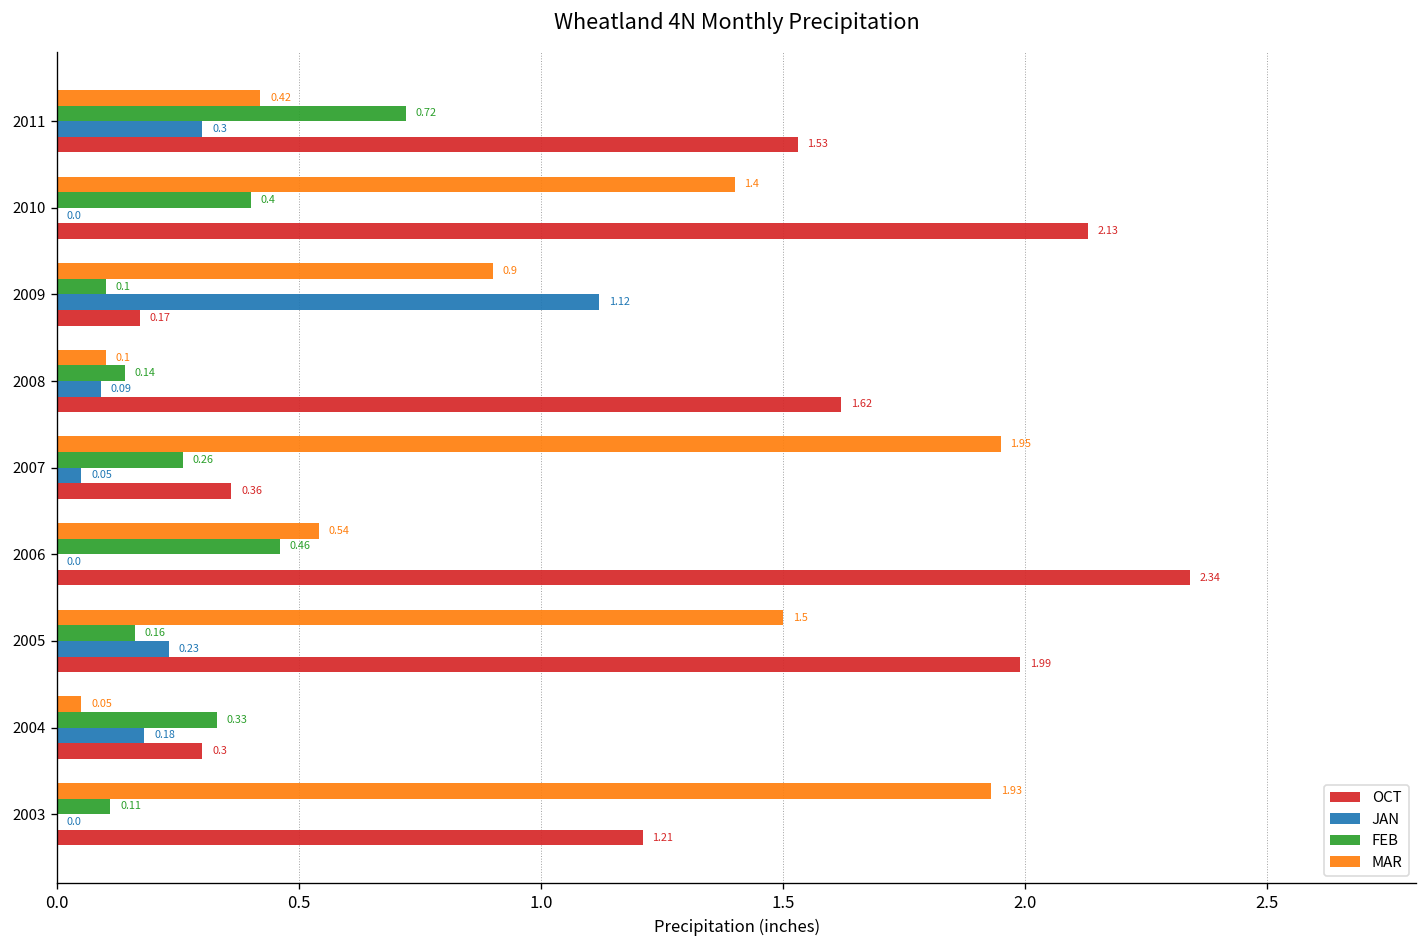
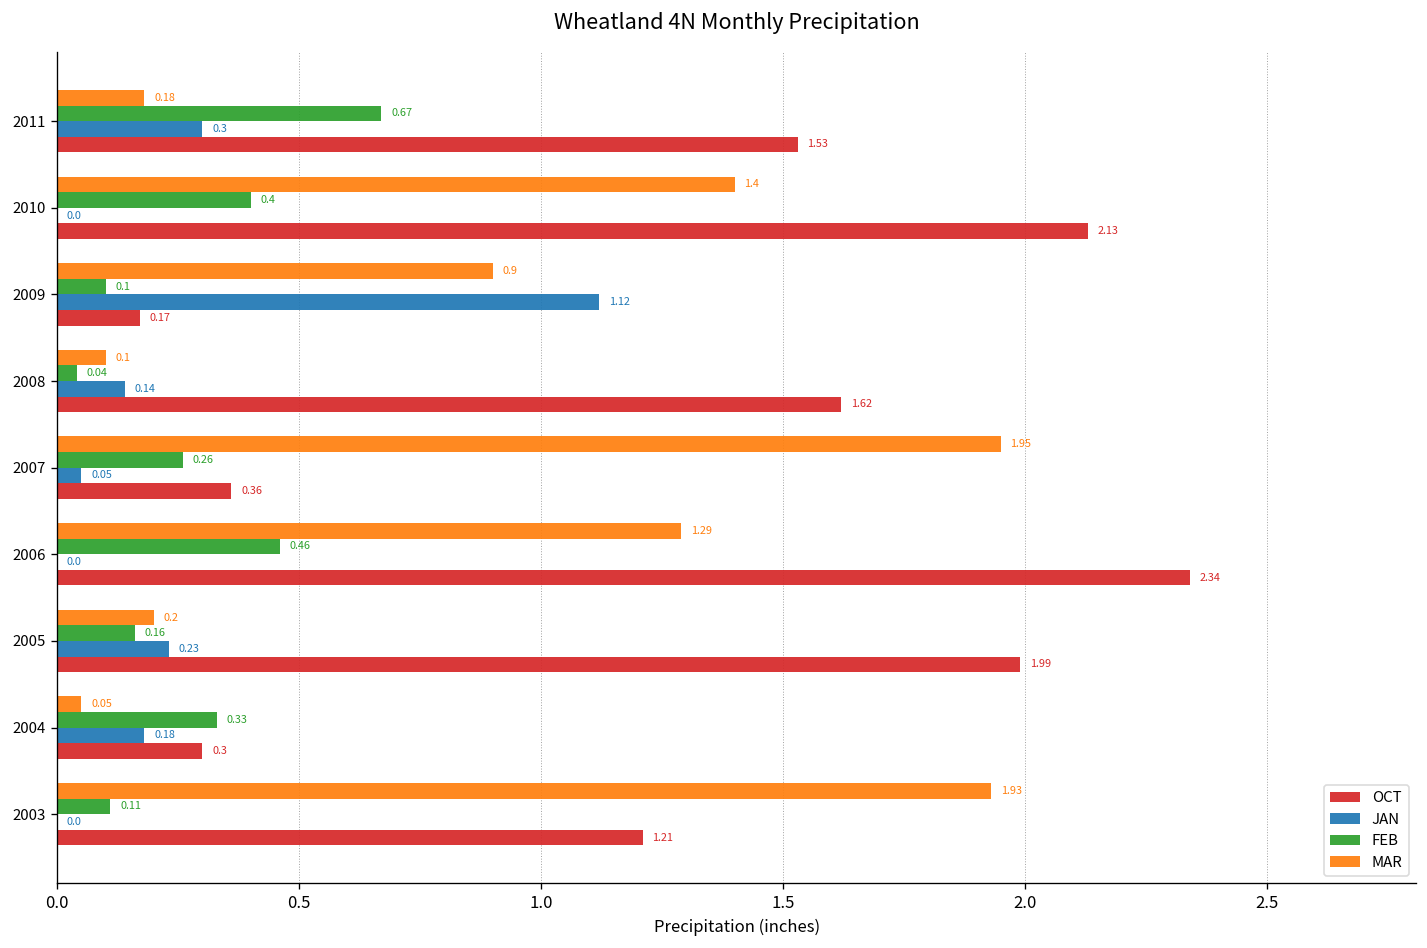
MAR, 2011: 0.42 -> 0.18
FEB, 2011: 0.72 -> 0.67
FEB, 2008: 0.14 -> 0.04
JAN, 2008: 0.09 -> 0.14
MAR, 2006: 0.54 -> 1.29
MAR, 2005: 1.5 -> 0.2
